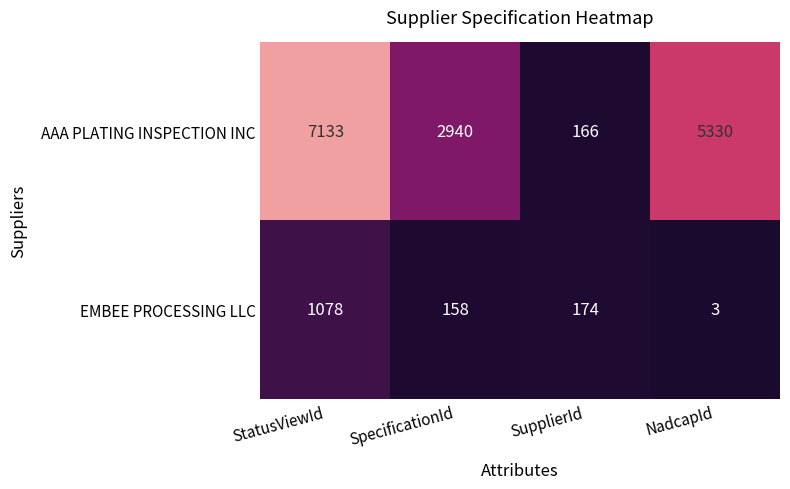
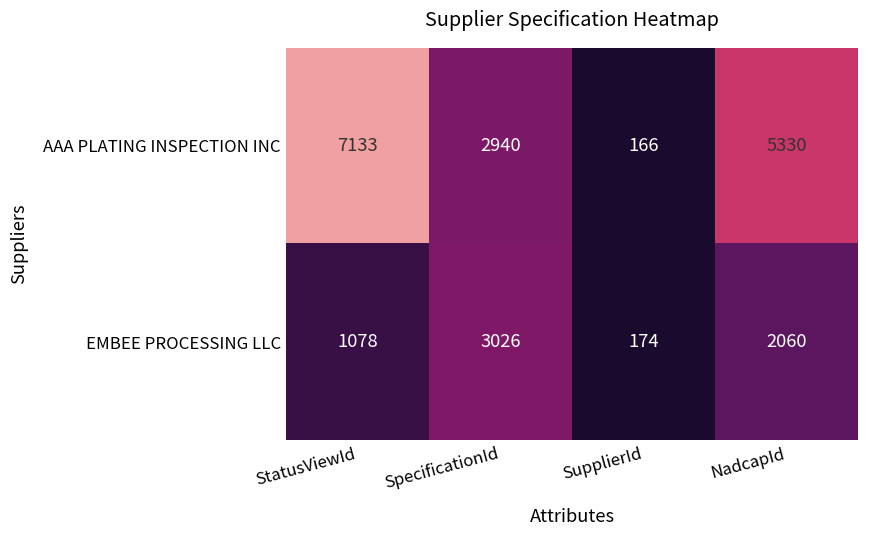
EMBEE PROCESSING LLC, SpecificationId: 158 -> 3026
EMBEE PROCESSING LLC, NadcapId: 3 -> 2060
